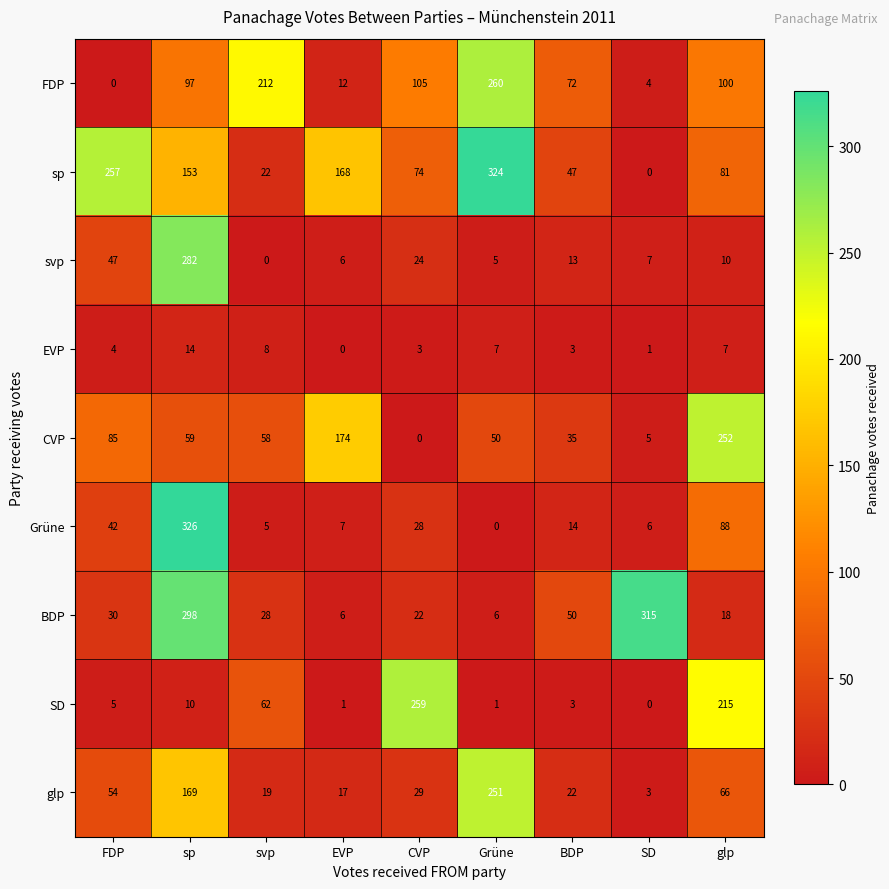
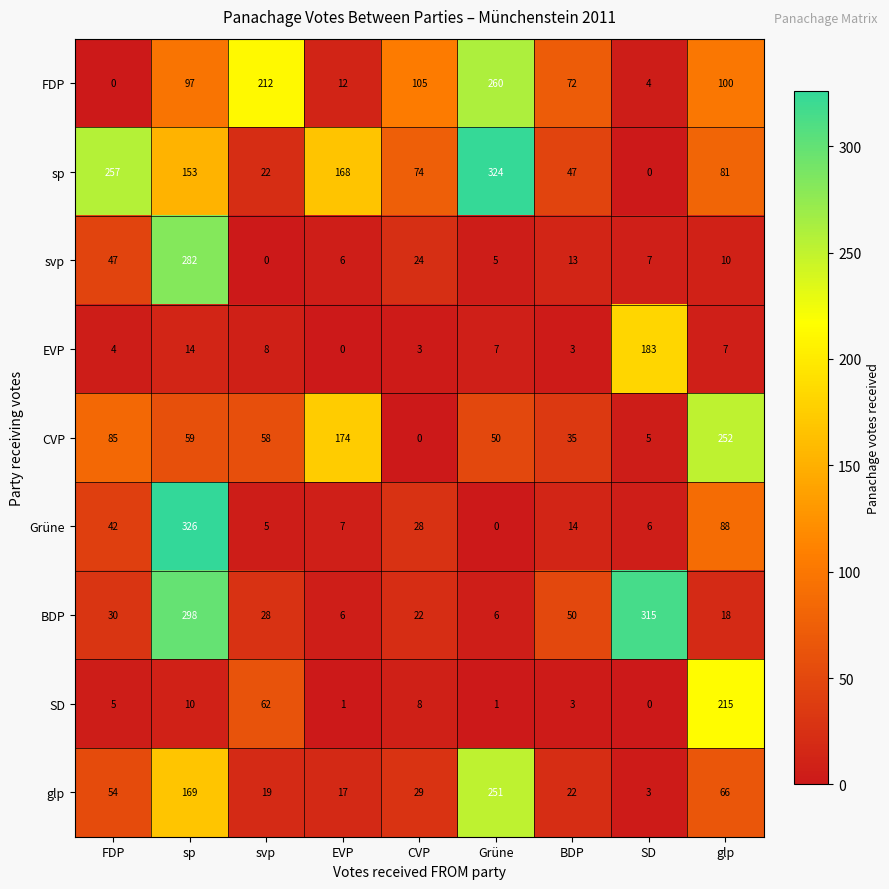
EVP, SD: 1 -> 183
SD, CVP: 259 -> 8
